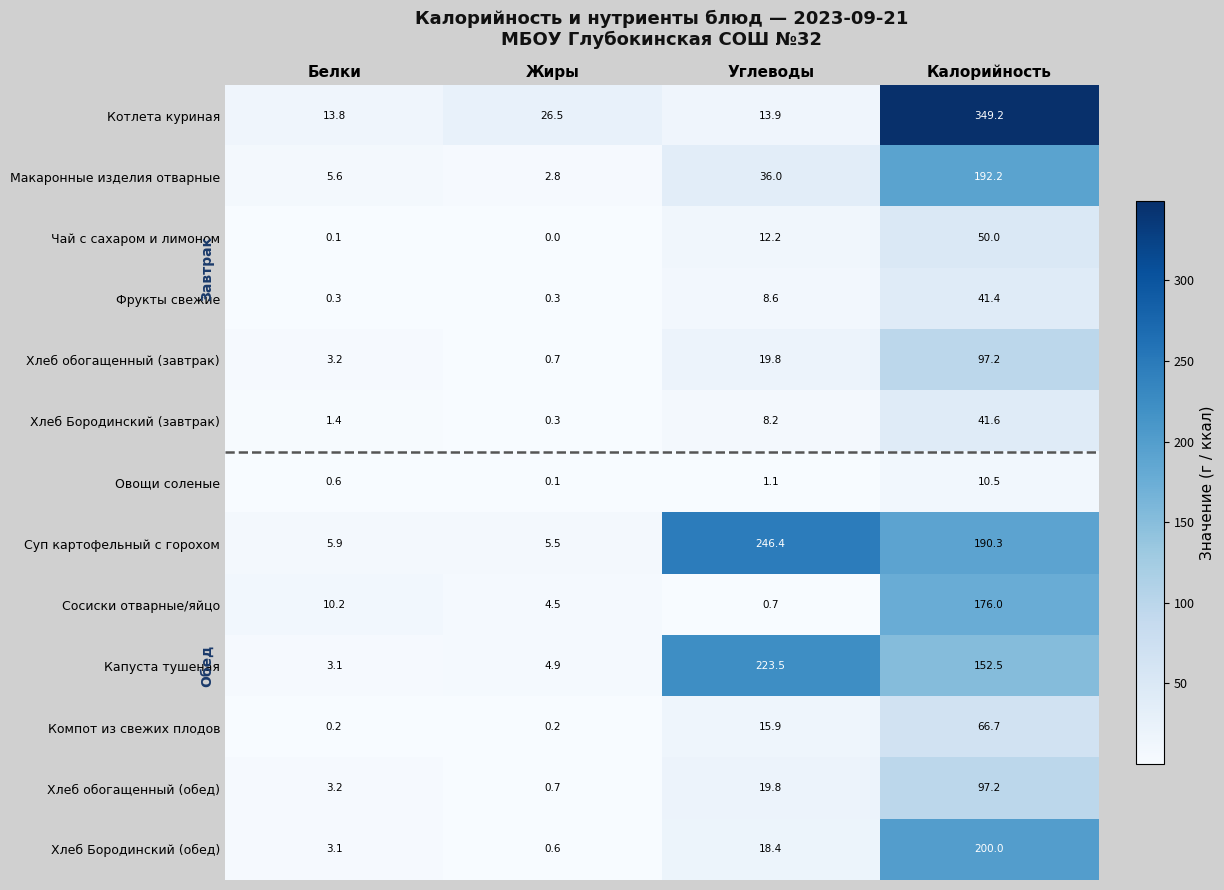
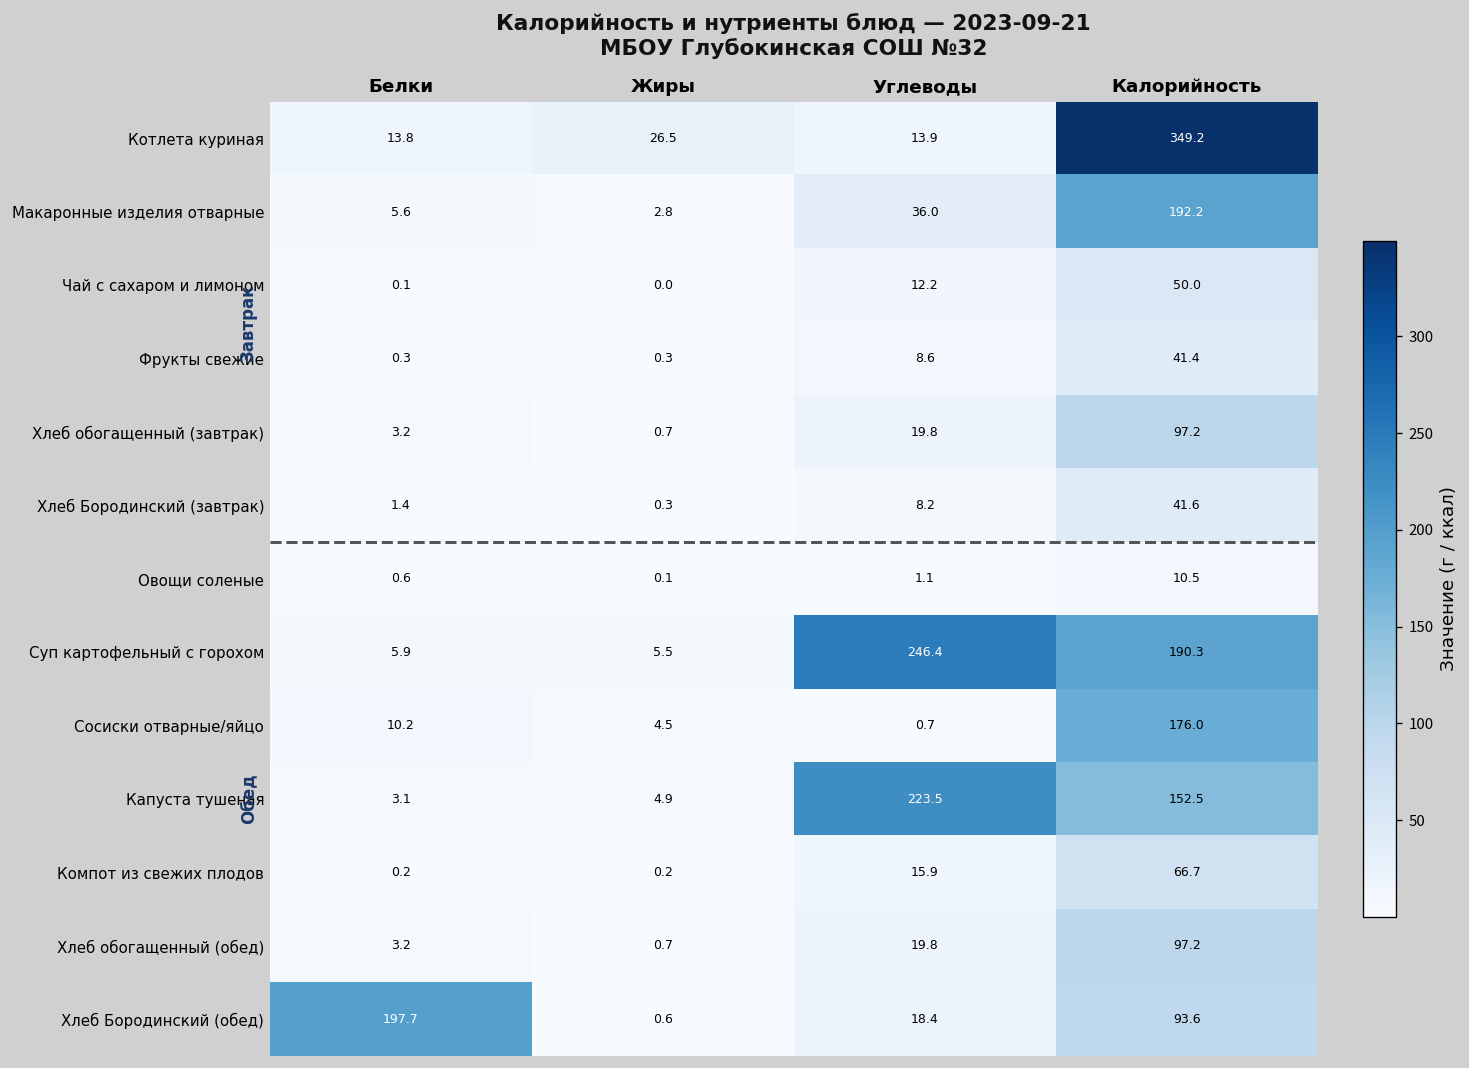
Хлеб Бородинский (обед), Белки: 3.1 -> 197.7
Хлеб Бородинский (обед), Калорийность: 200.0 -> 93.6
